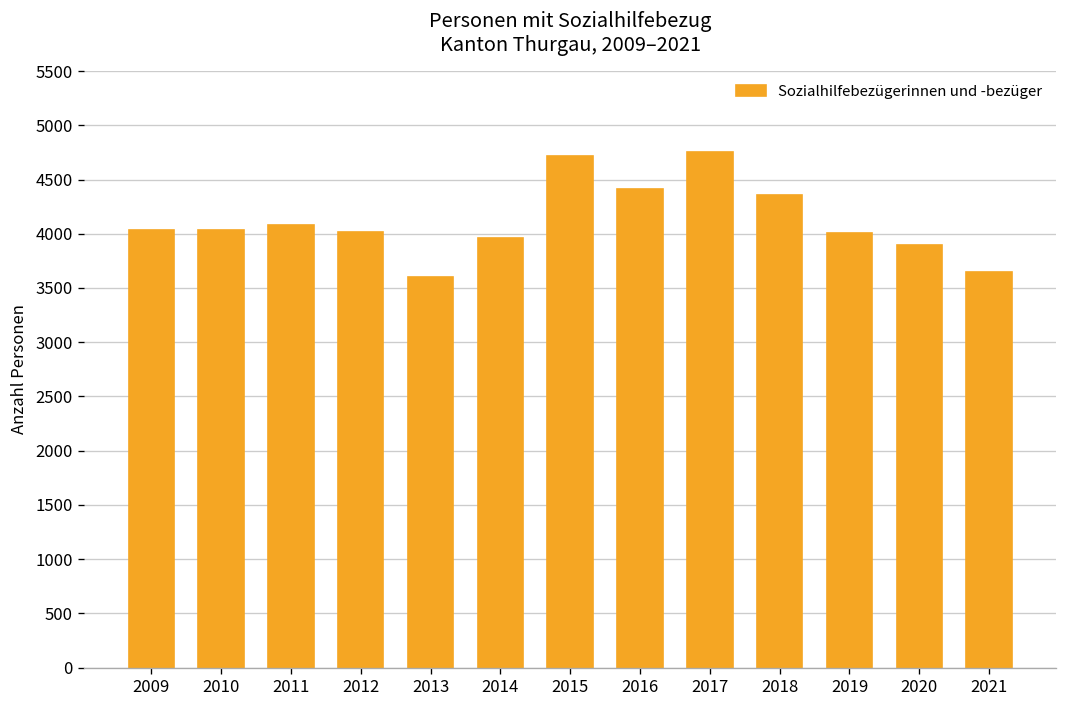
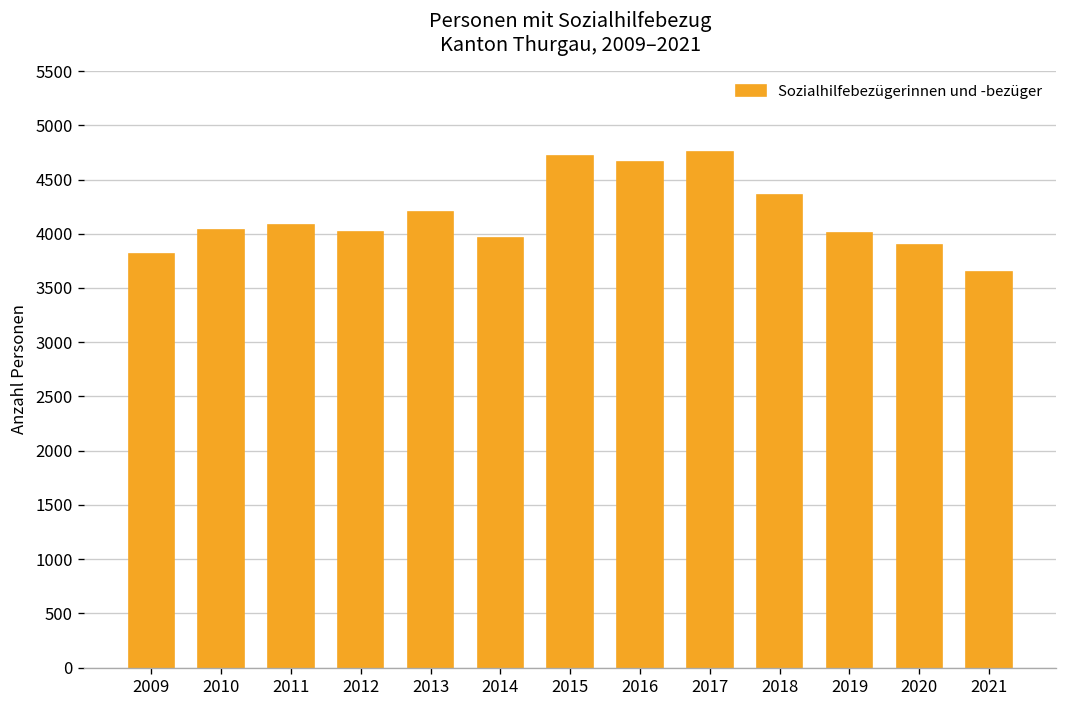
2009: 4000 -> 3800
2013: 3600 -> 4200
2016: 4400 -> 4700
